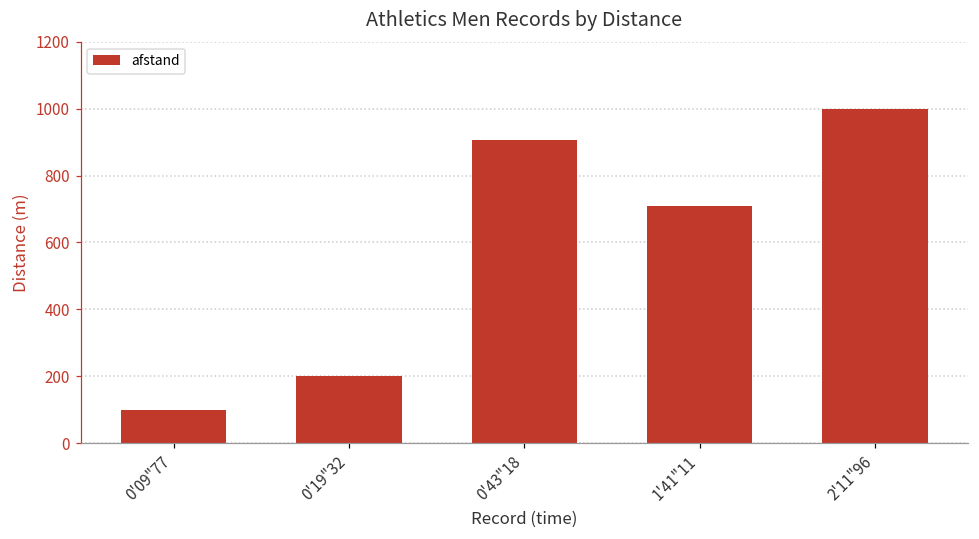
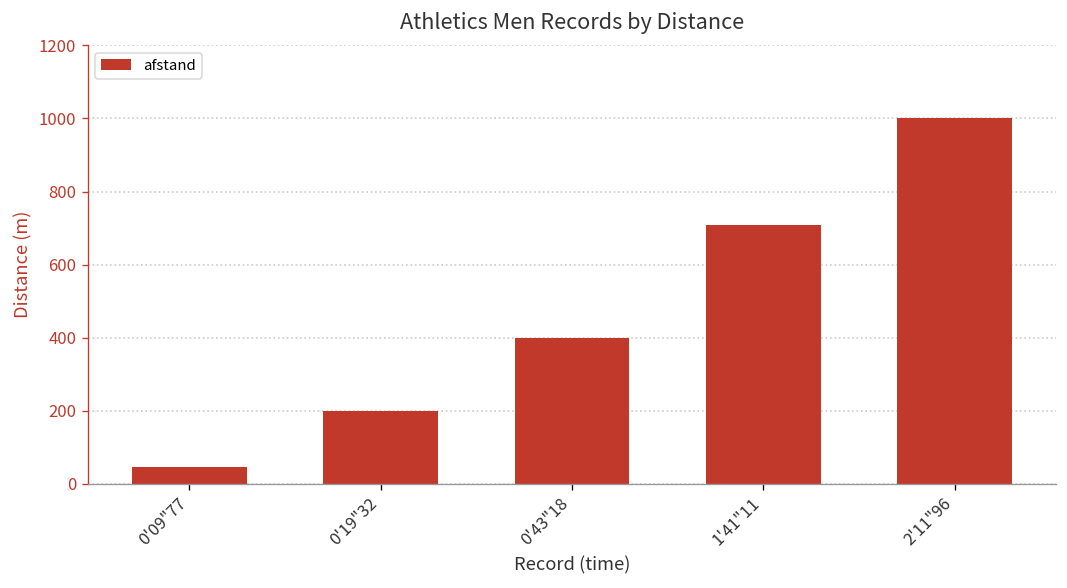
0'09"77: 100 -> 50
0'43"18: 910 -> 400
